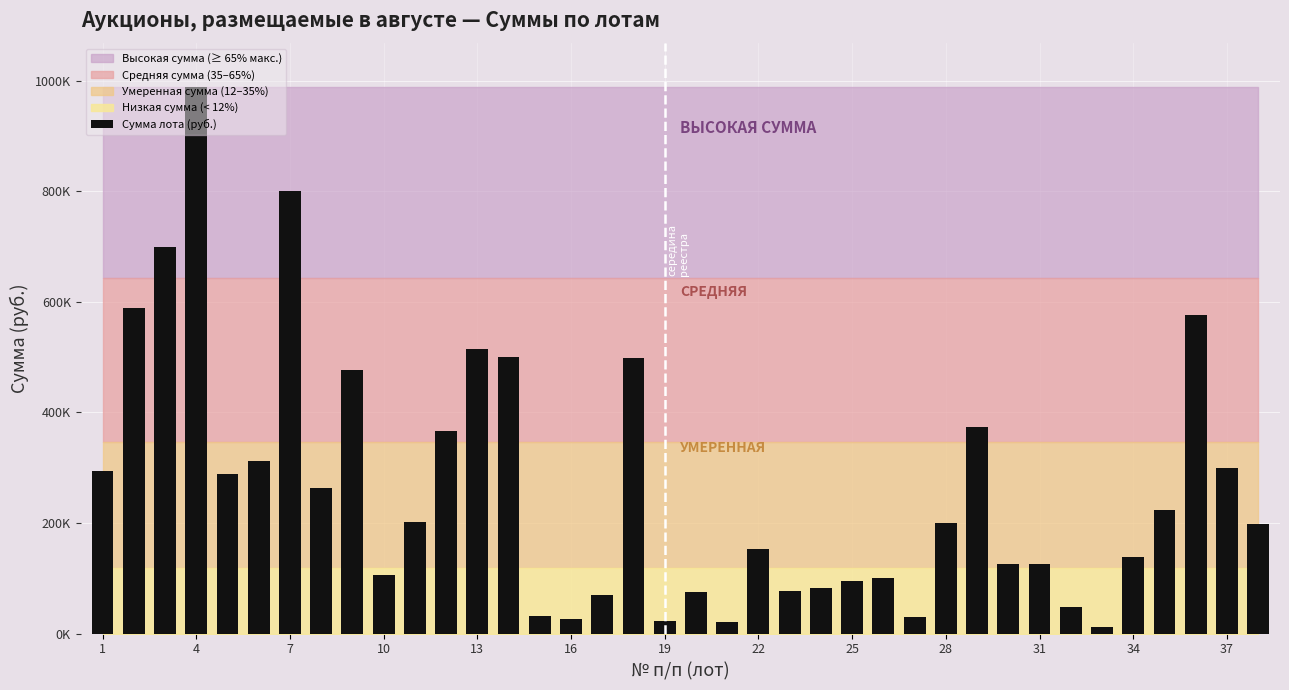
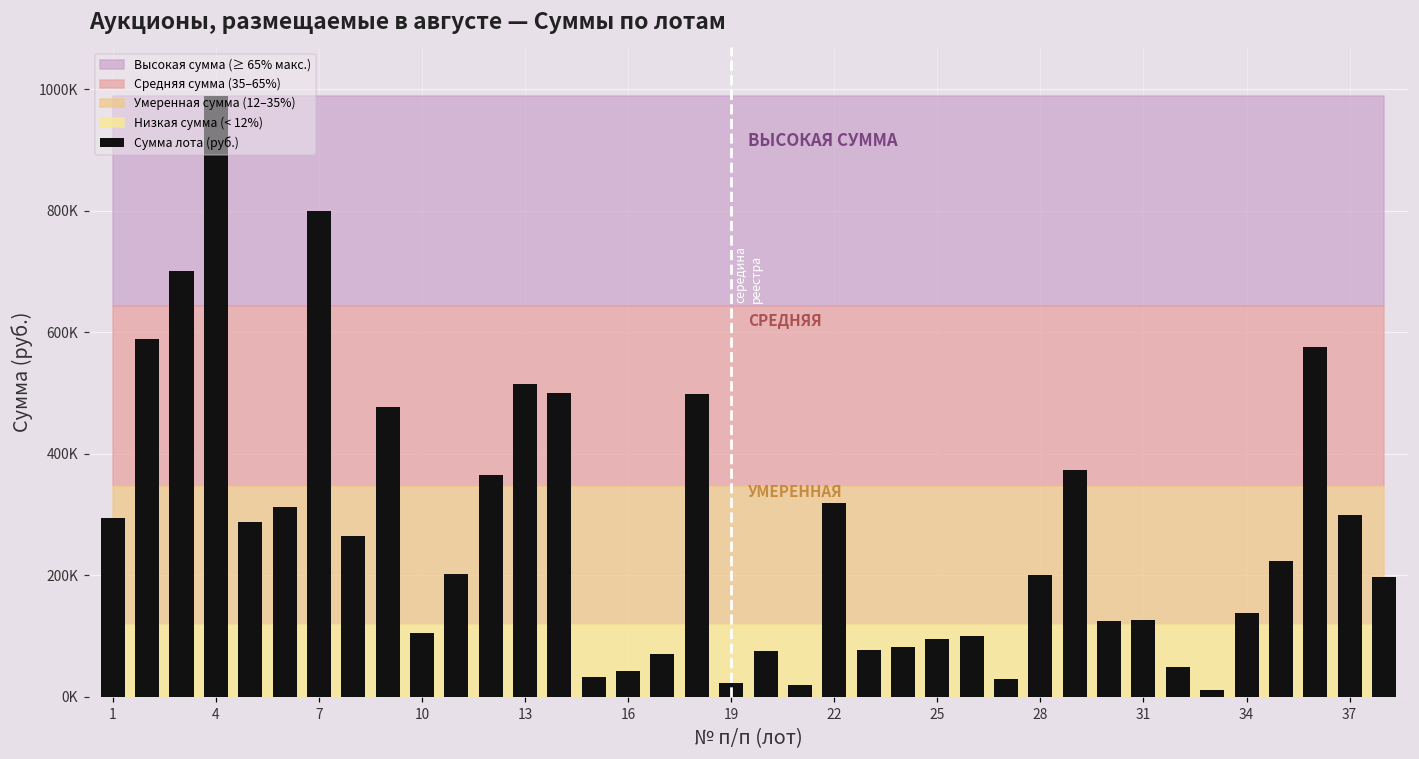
Сумма лота (руб.), 16: 30000 -> 40000
Сумма лота (руб.), 22: 150000 -> 320000
